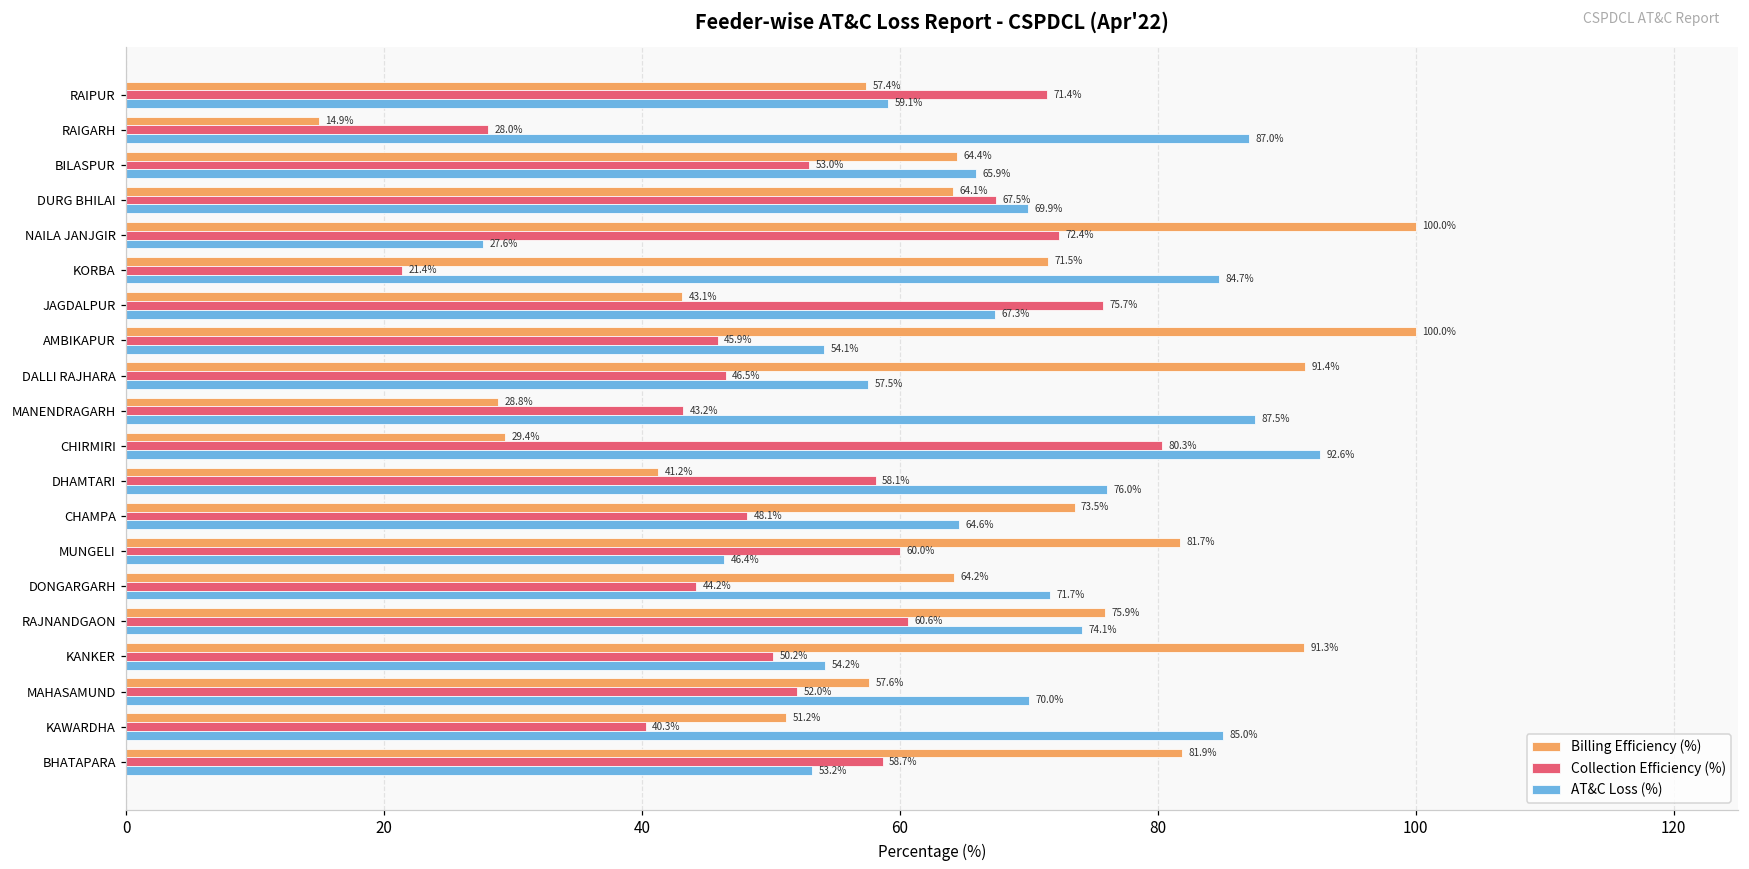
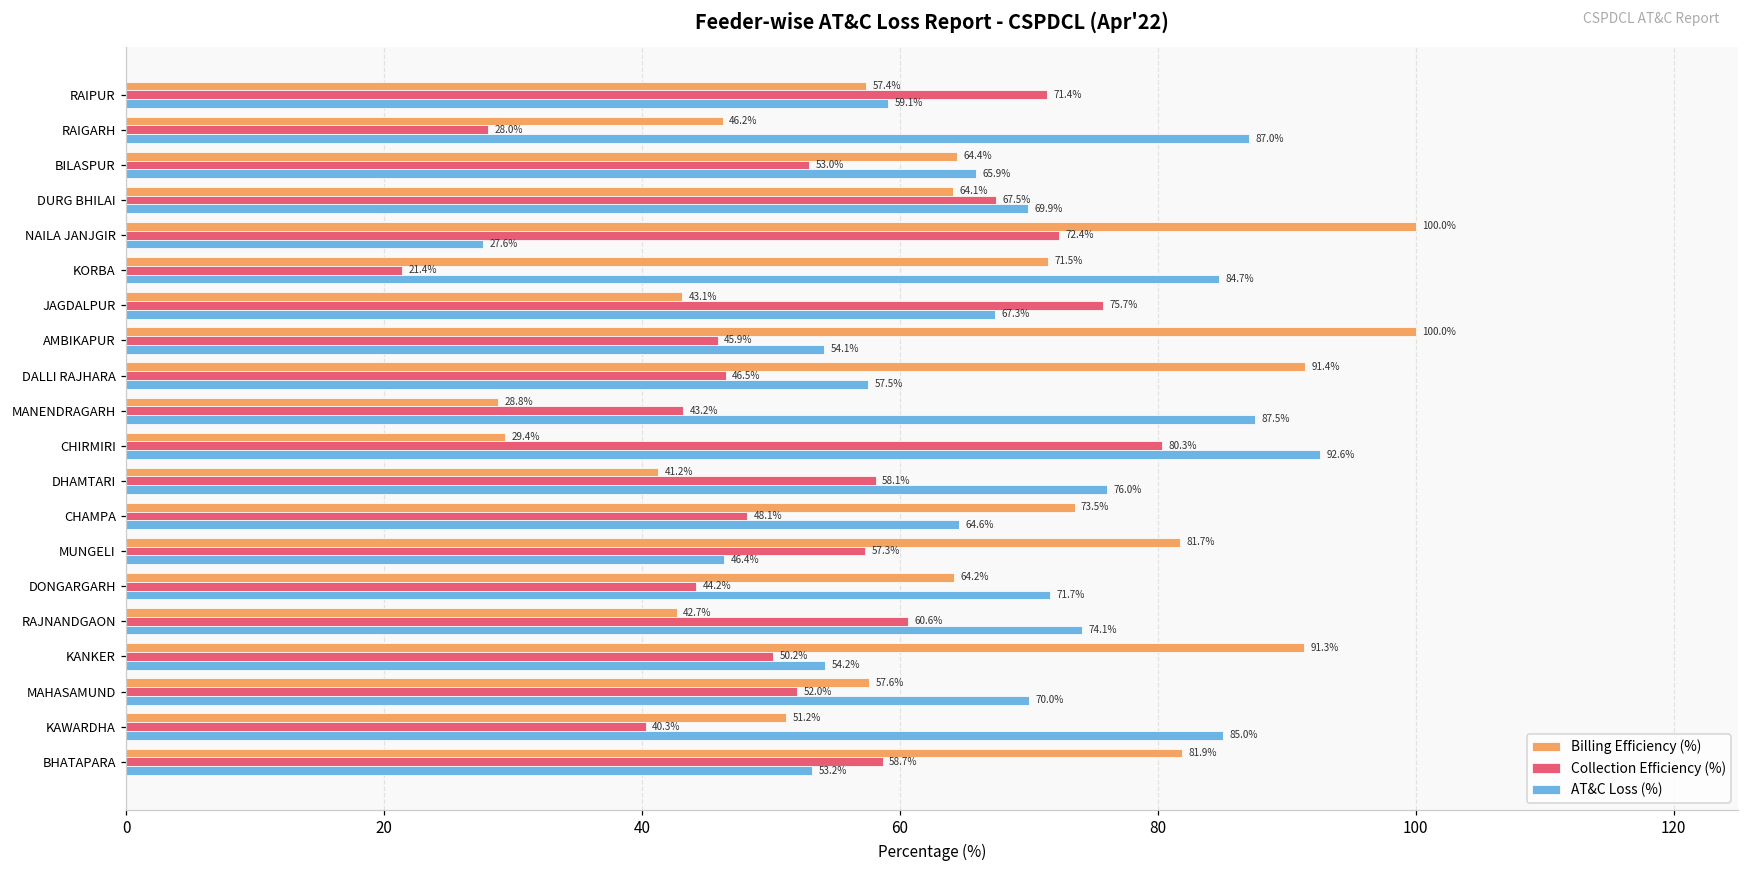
Billing Efficiency (%), RAIGARH: 14.9% -> 46.2%
Collection Efficiency (%), MUNGELI: 60.0% -> 57.3%
Billing Efficiency (%), RAJNANDGAON: 75.9% -> 42.7%
